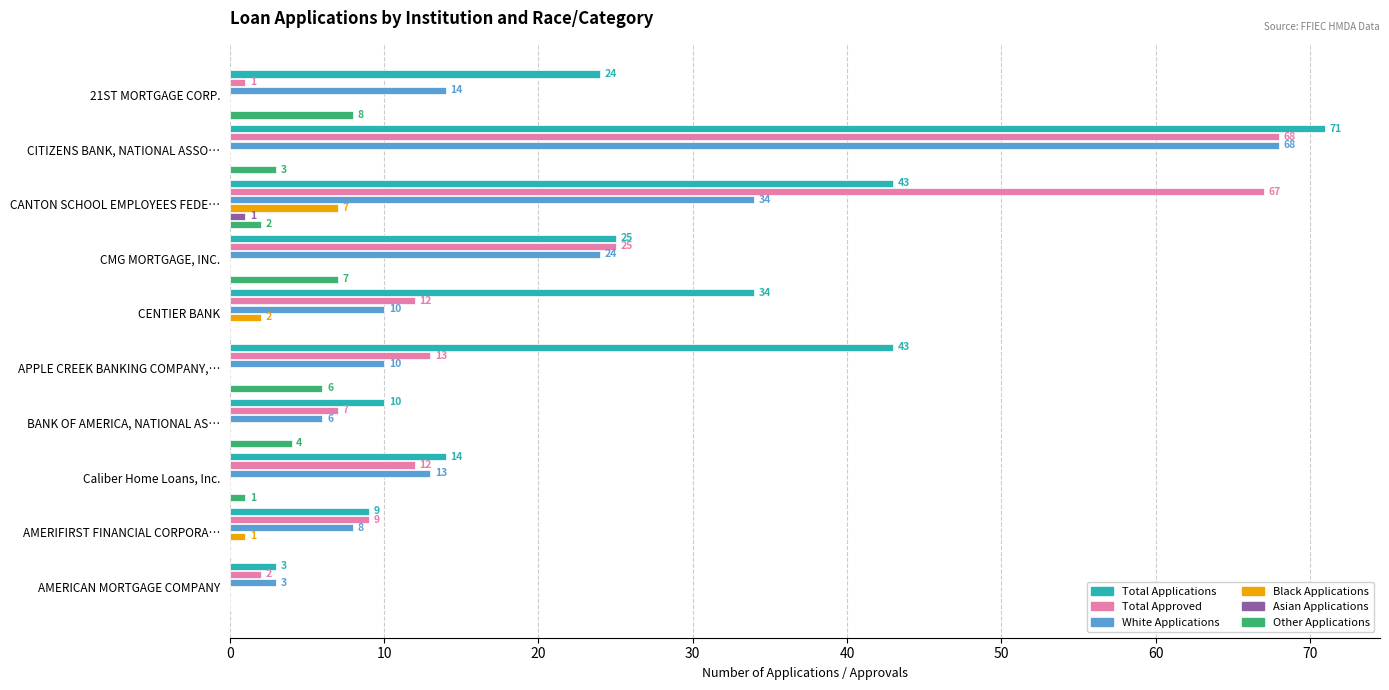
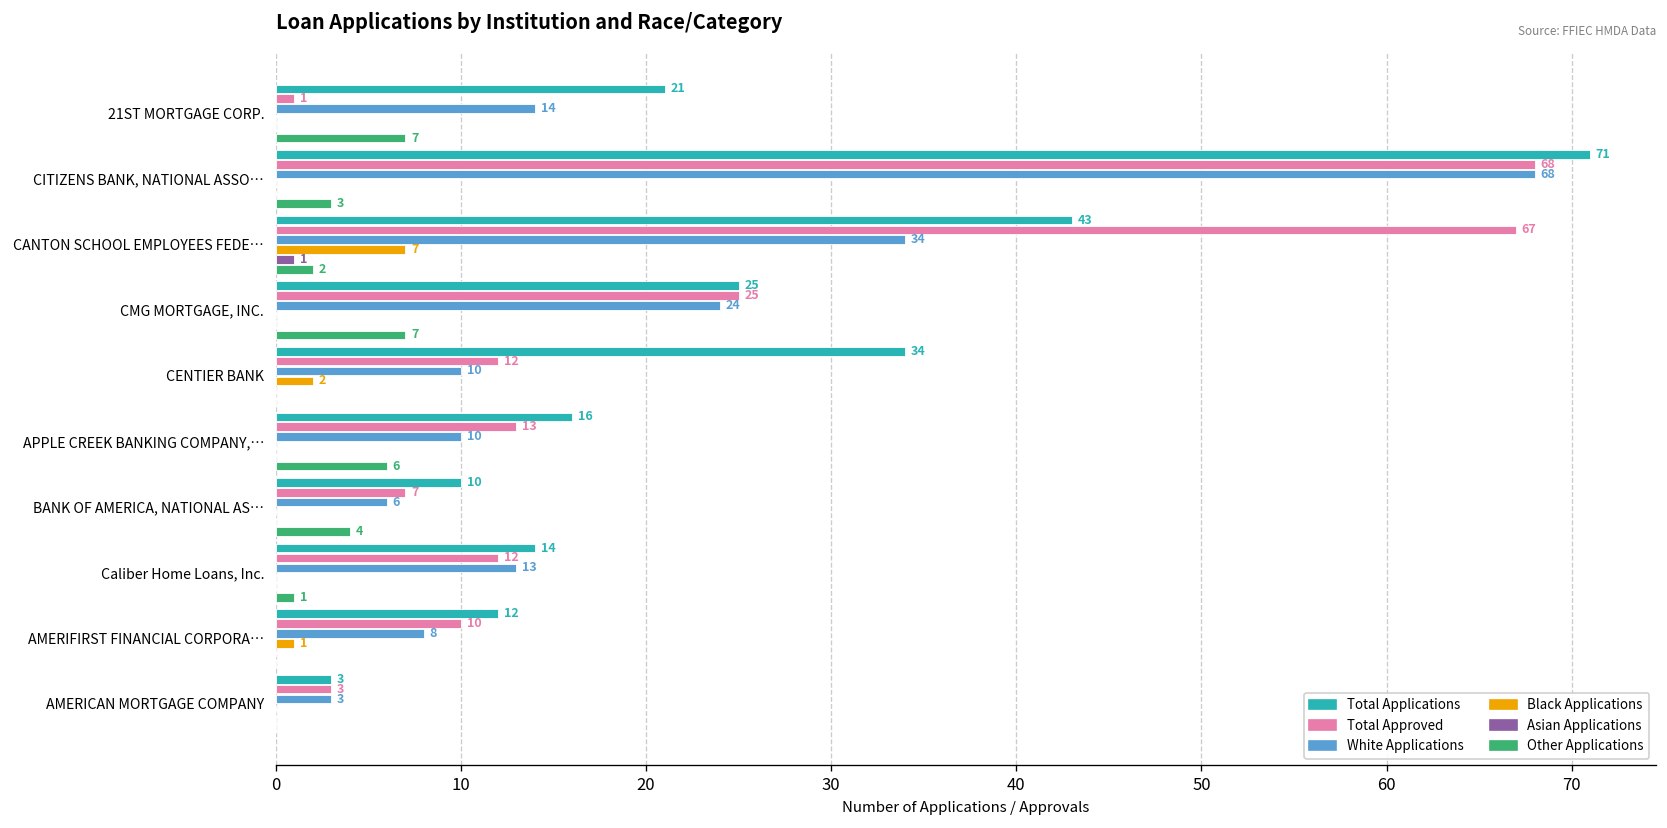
Total Applications, 21ST MORTGAGE CORP.: 24 -> 21
Other Applications, 21ST MORTGAGE CORP.: 8 -> 7
Total Applications, APPLE CREEK BANKING COMPANY,…: 43 -> 16
Total Applications, AMERIFIRST FINANCIAL CORPORA…: 9 -> 12
Total Approved, AMERIFIRST FINANCIAL CORPORA…: 9 -> 10
Total Approved, AMERICAN MORTGAGE COMPANY: 2 -> 3
